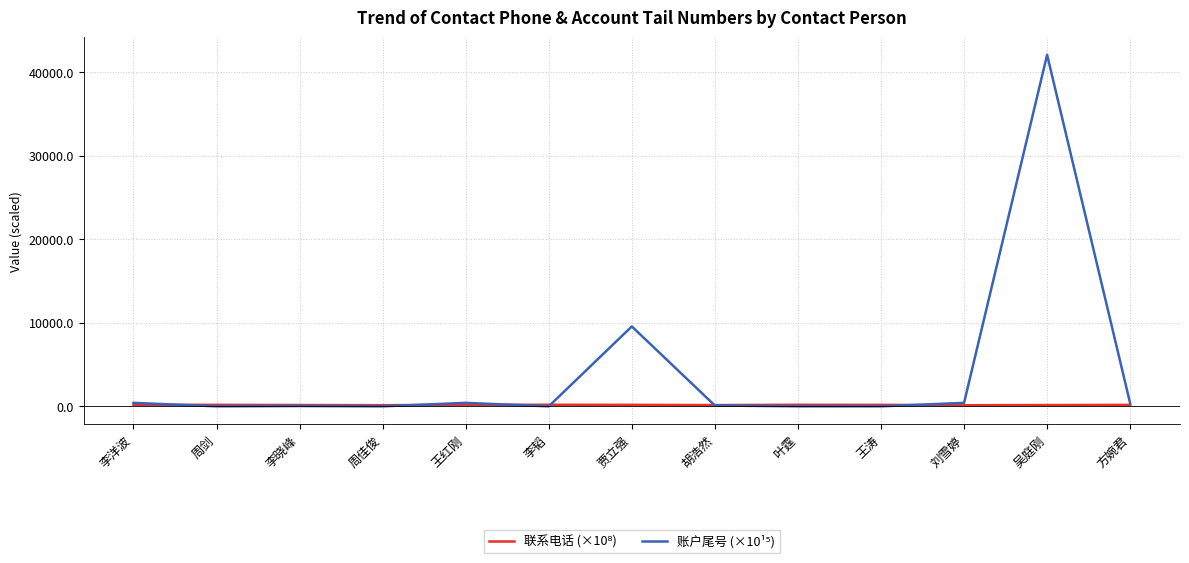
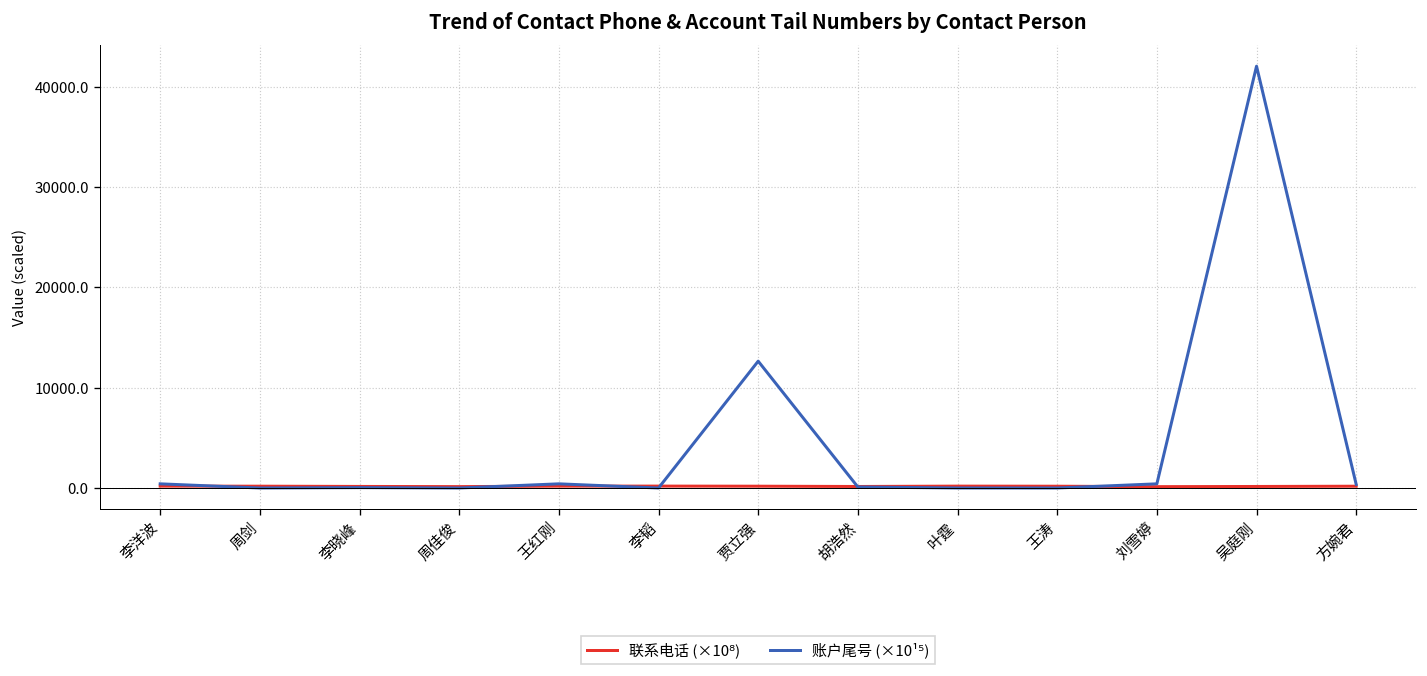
账户尾号 (×10¹⁵), 贾立强: 10000 -> 13000
